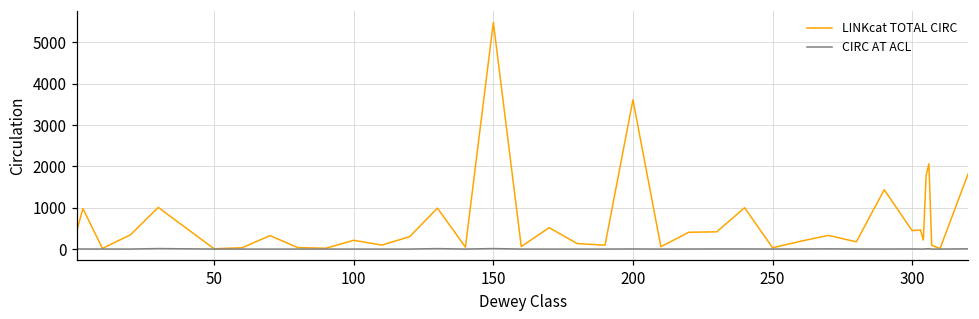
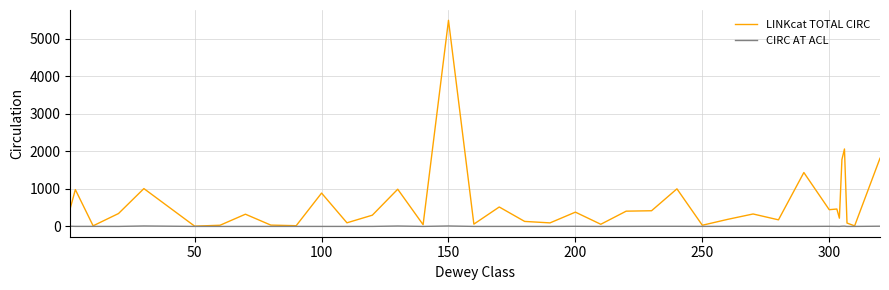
LINKcat TOTAL CIRC, 100: 200 -> 900
LINKcat TOTAL CIRC, 200: 3600 -> 400
